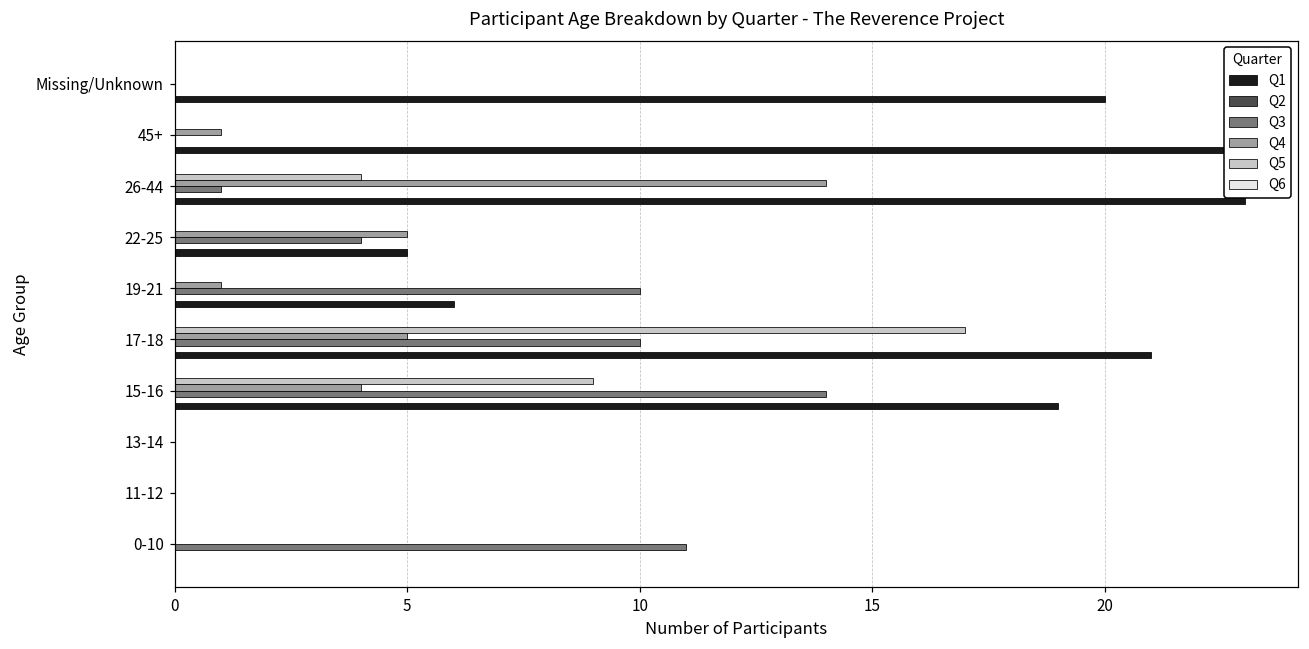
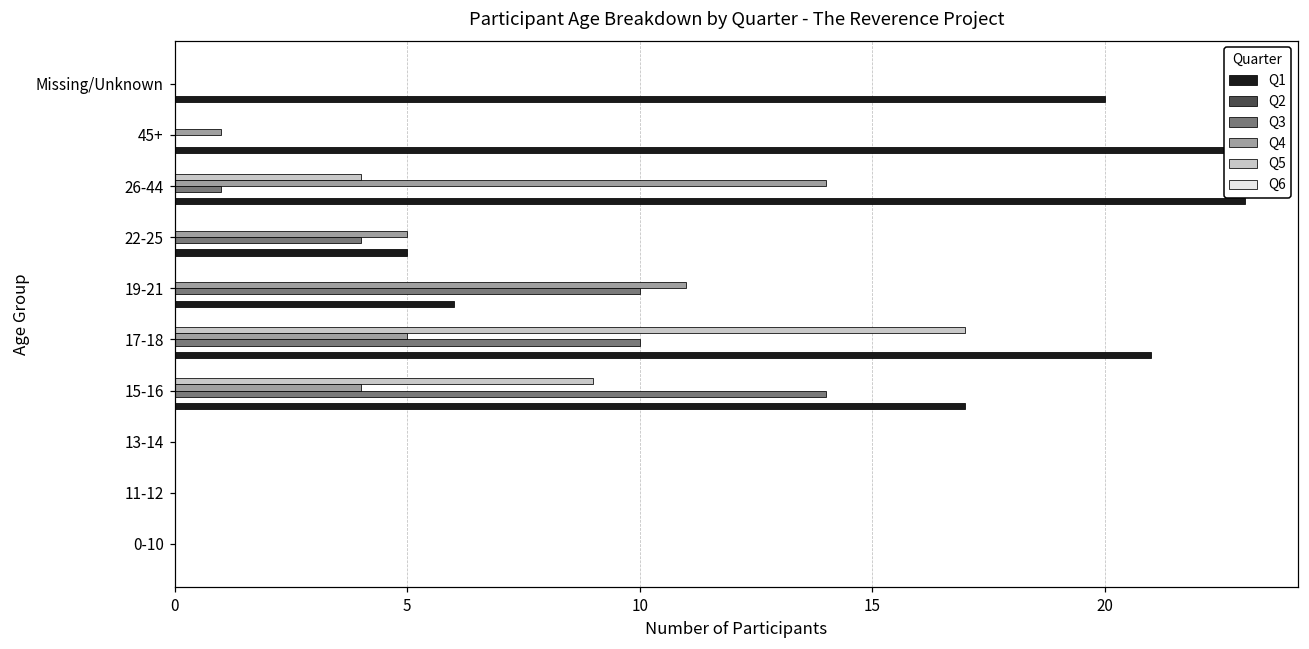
Q4, 19-21: 1 -> 11
Q1, 15-16: 19 -> 17
Q3, 0-10: 11 -> 0
